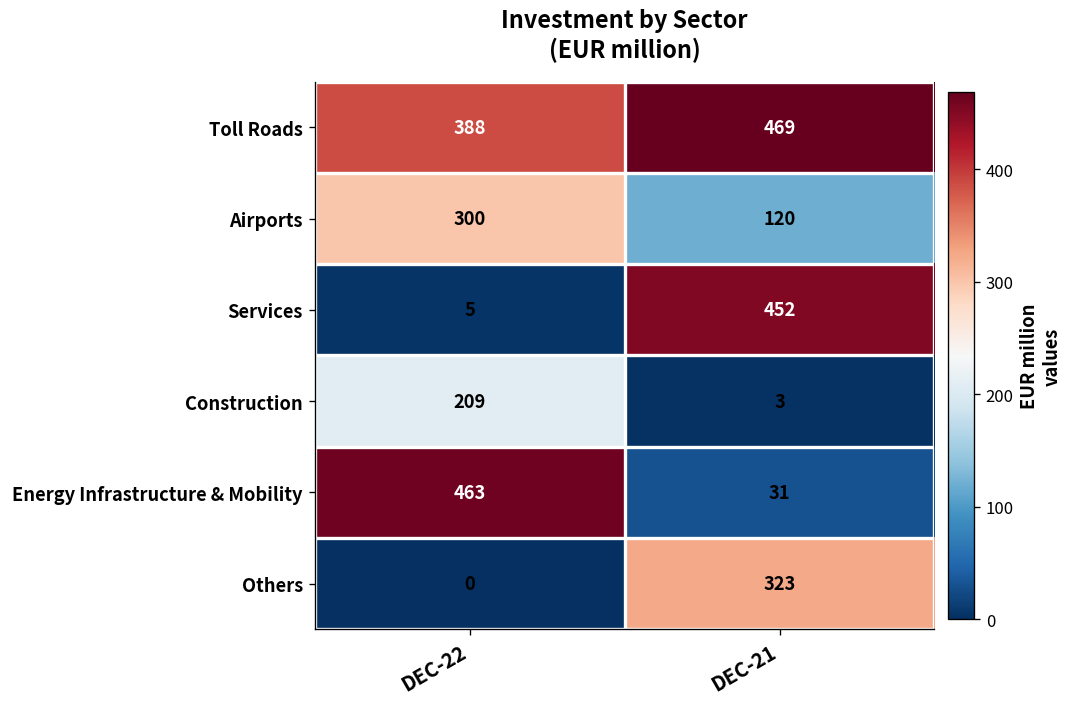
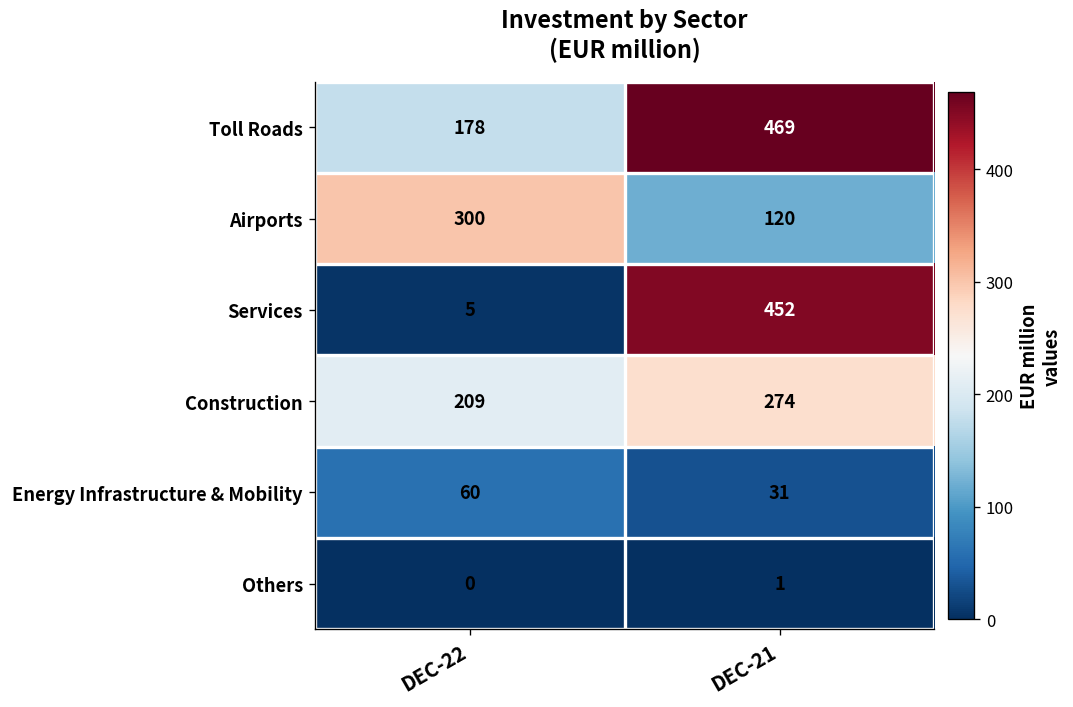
Toll Roads, DEC-22: 388 -> 178
Construction, DEC-21: 3 -> 274
Energy Infrastructure & Mobility, DEC-22: 463 -> 60
Others, DEC-21: 323 -> 1
